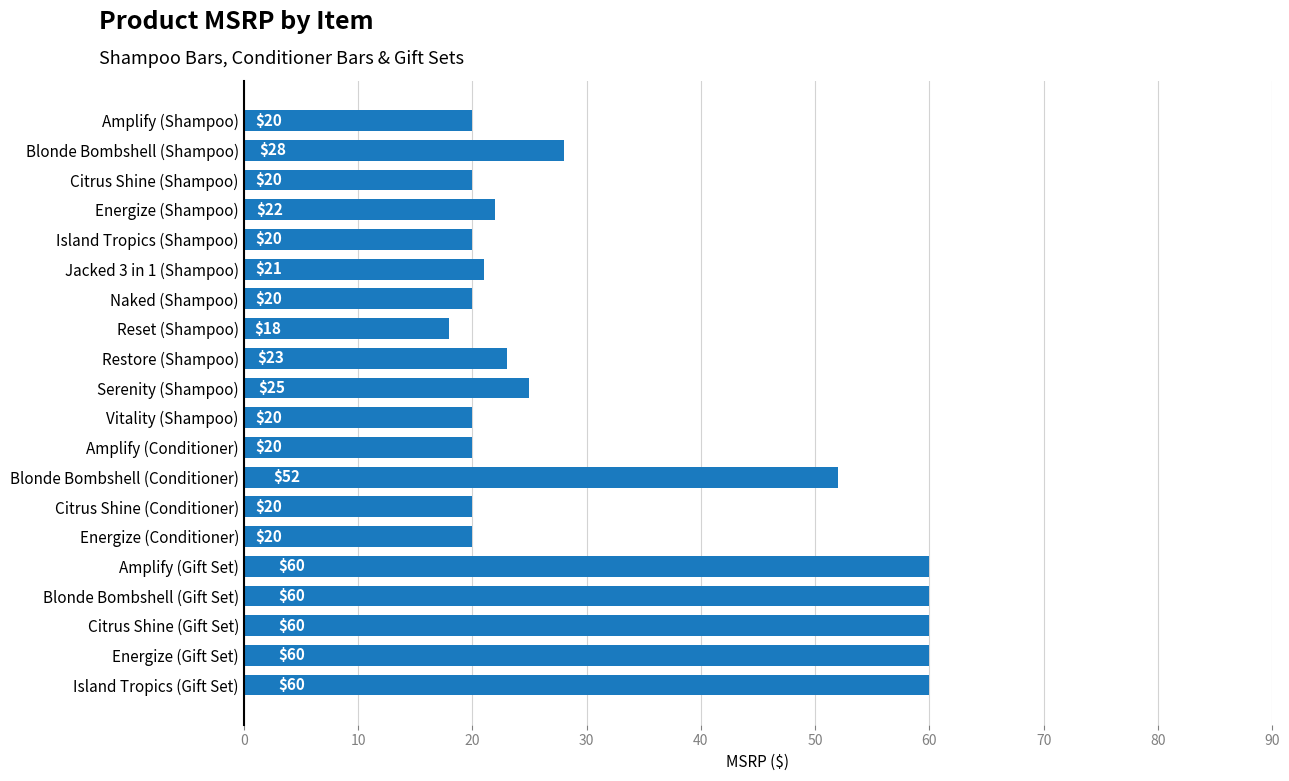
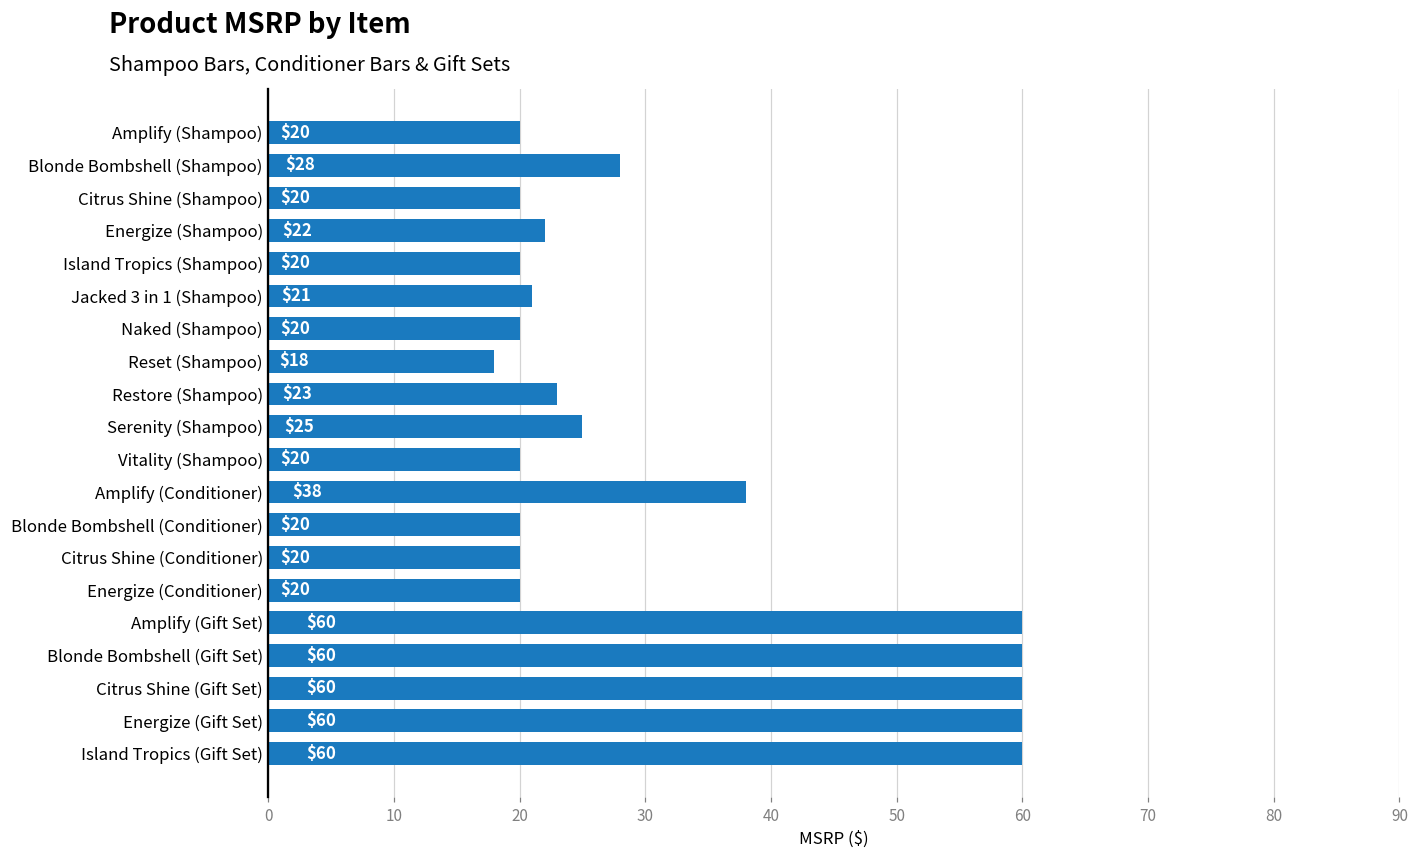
Amplify (Conditioner): $20 -> $38
Blonde Bombshell (Conditioner): $52 -> $20
